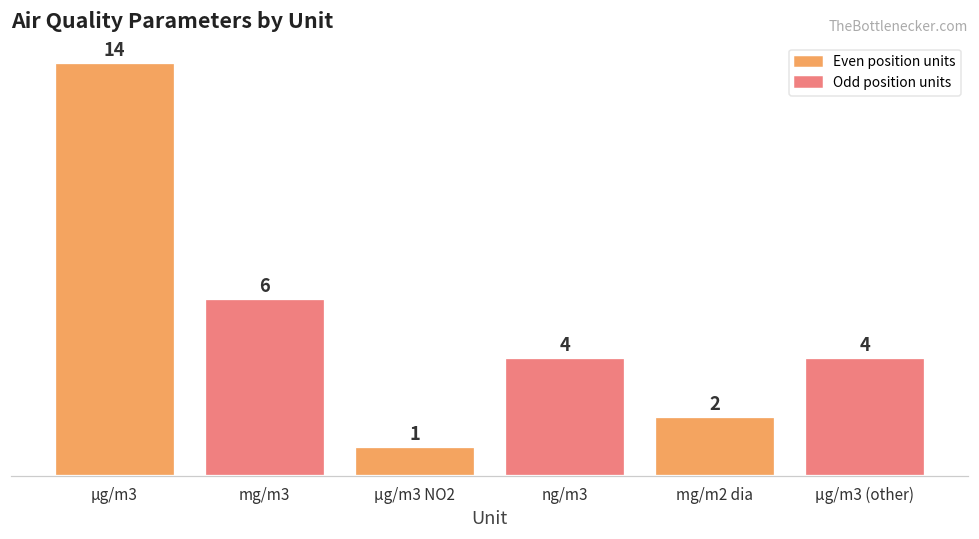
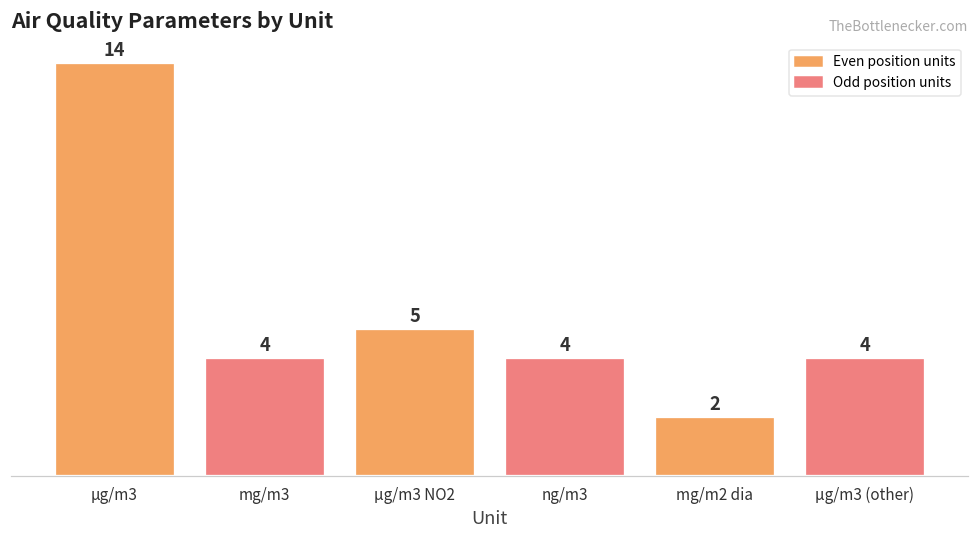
mg/m3: 6 -> 4
µg/m3 NO2: 1 -> 5
